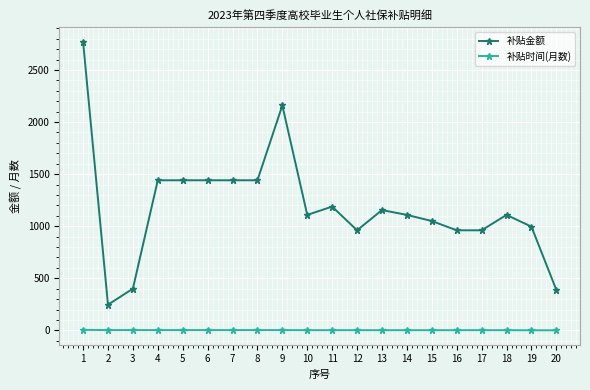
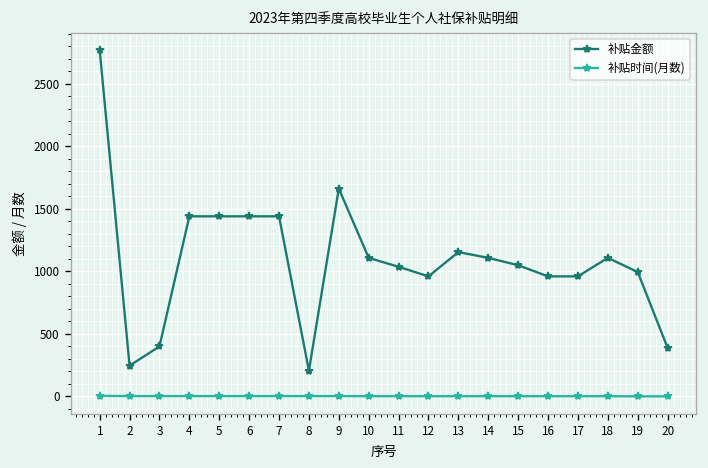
补贴金额, 8: 1440 -> 210
补贴金额, 9: 2160 -> 1660
补贴金额, 11: 1190 -> 1040
